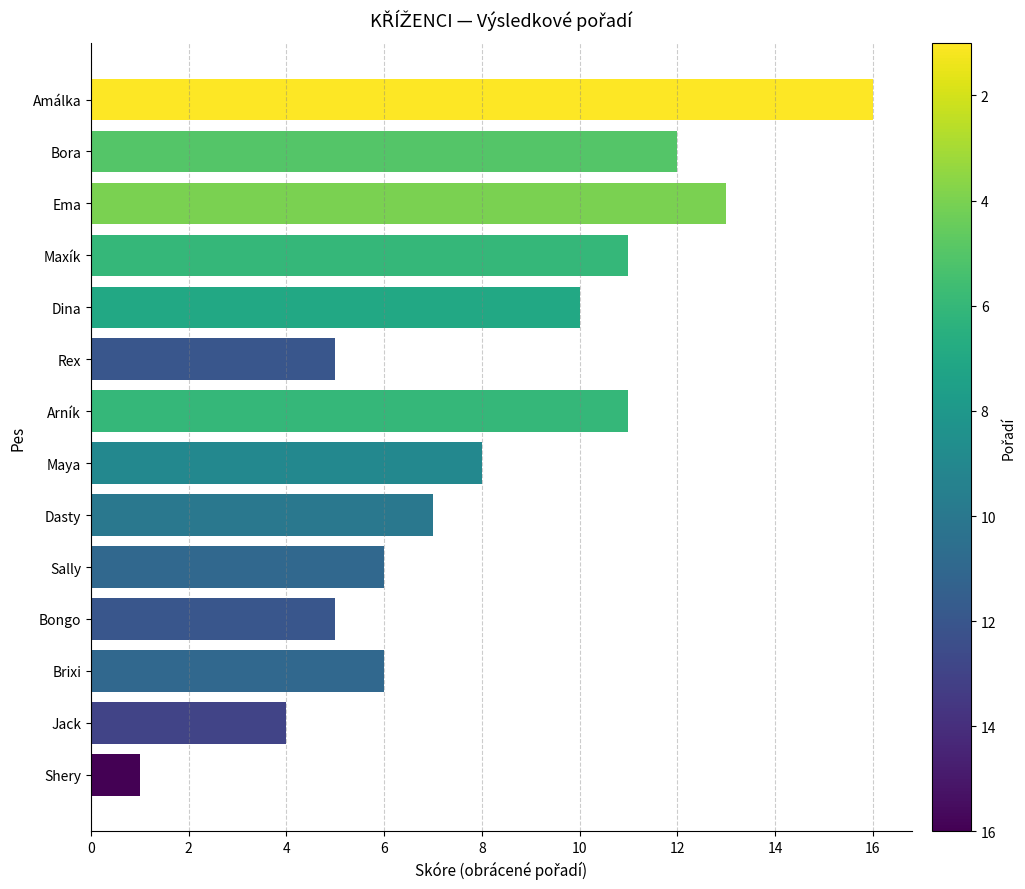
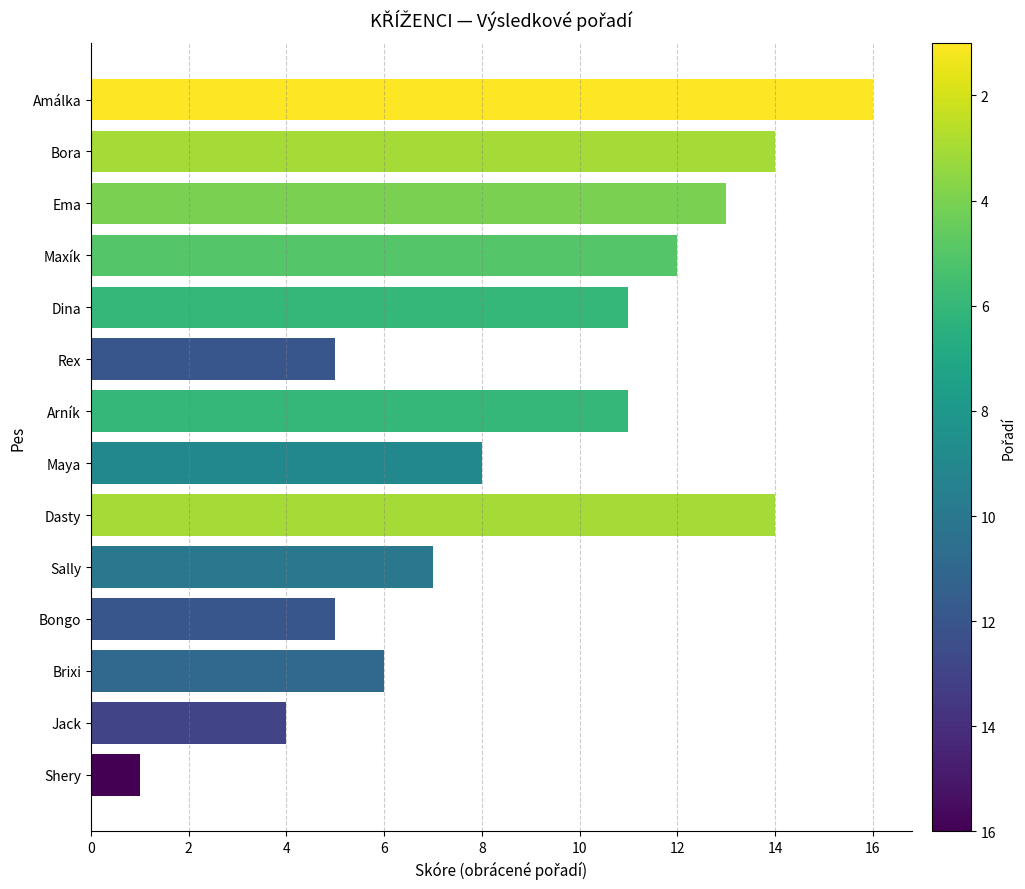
Bora: 12.0 -> 14.0
Maxík: 11.0 -> 12.0
Dina: 10.0 -> 11.0
Dasty: 7.0 -> 14.0
Sally: 6.0 -> 7.0
